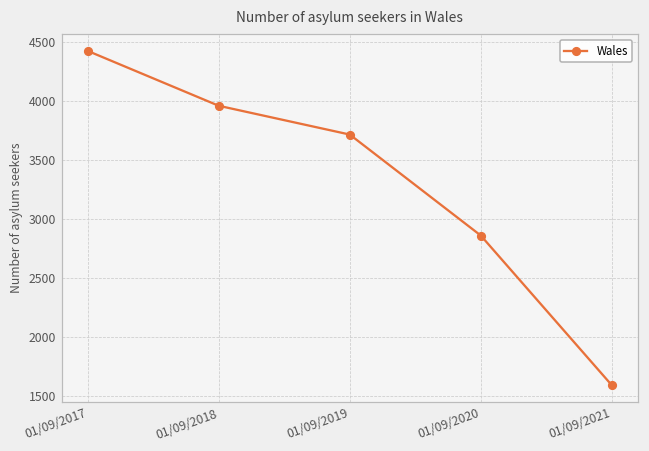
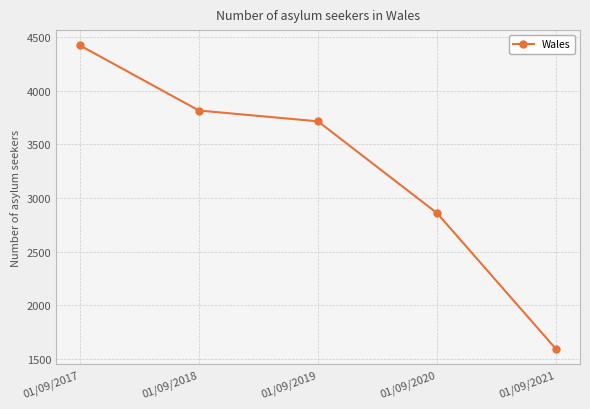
01/09/2018: 3960 -> 3820
